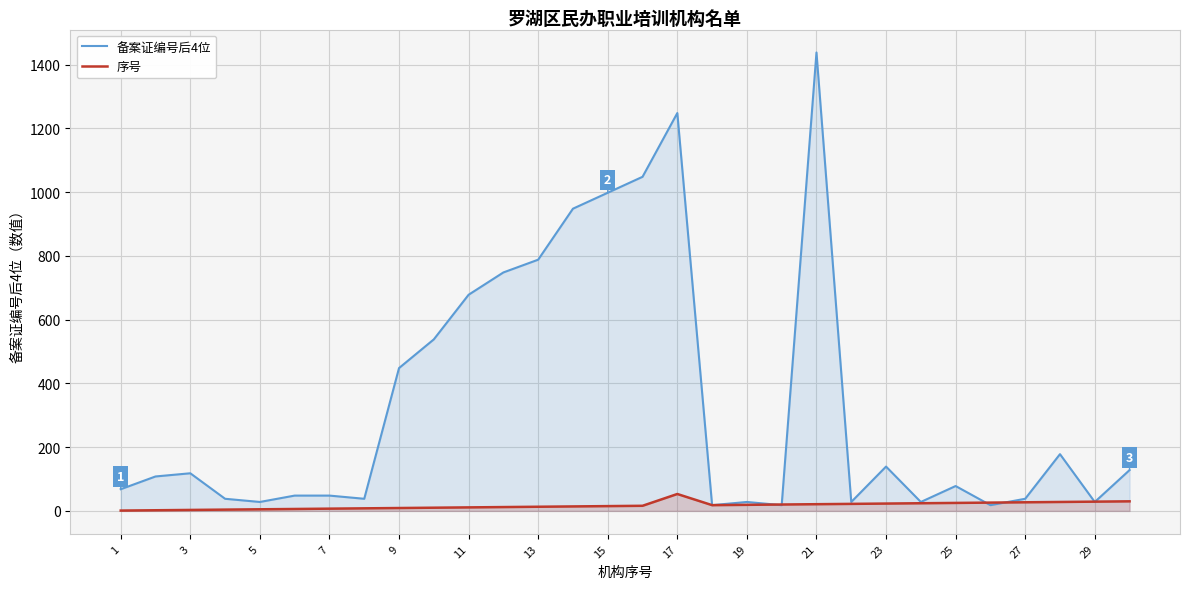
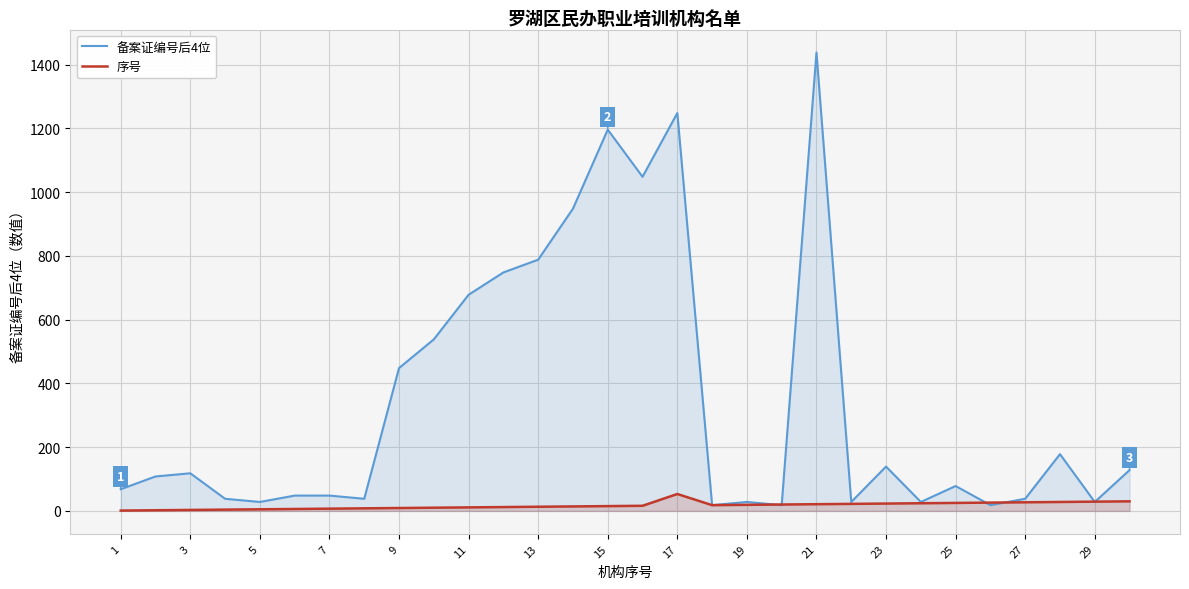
备案证编号后4位, 15: 1000 -> 1200
